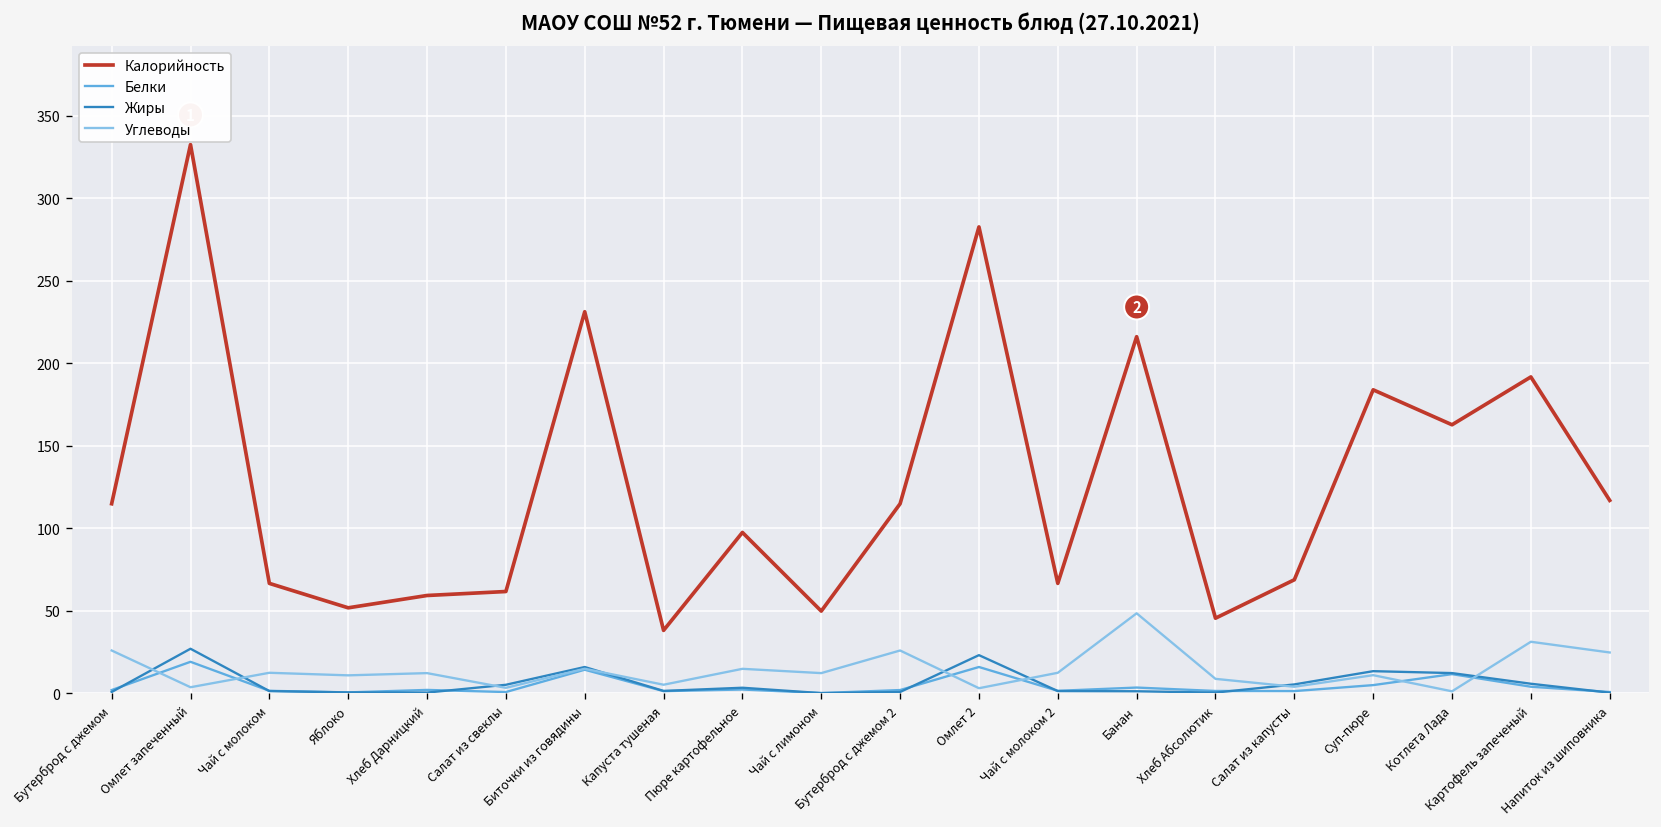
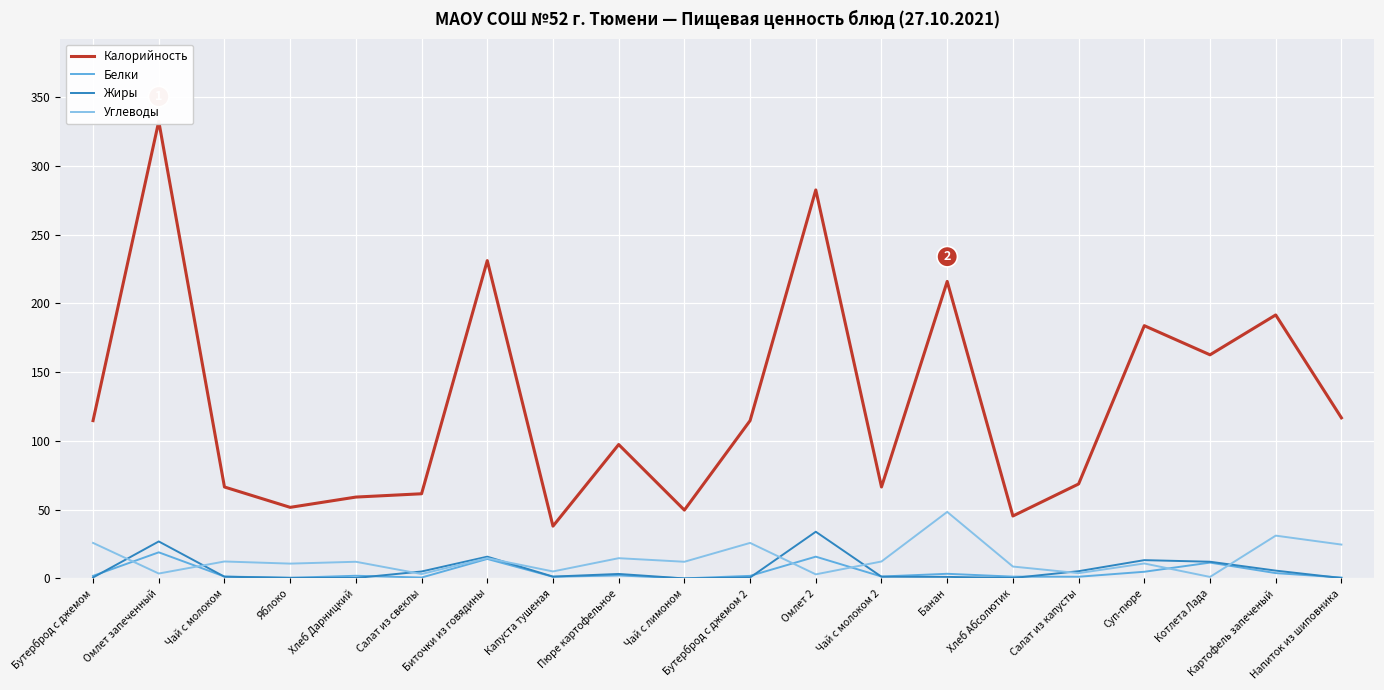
Жиры, Омлет 2: 23 -> 34
